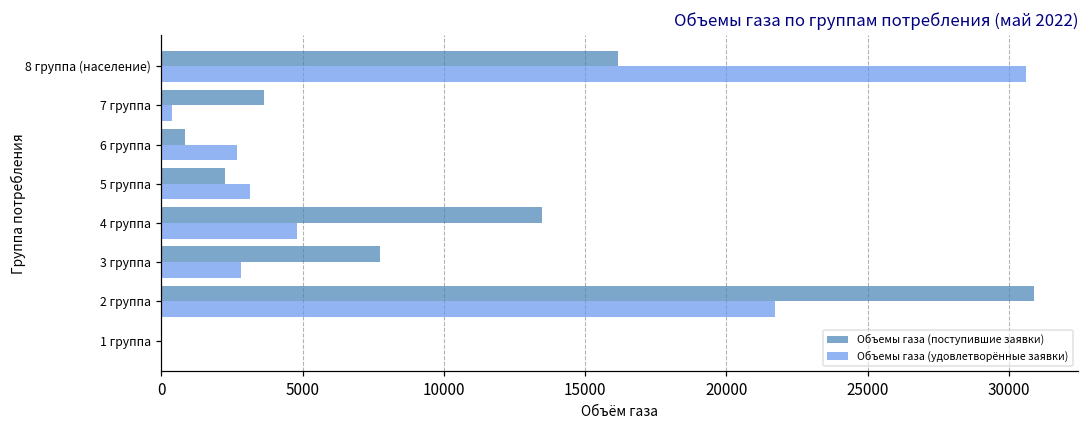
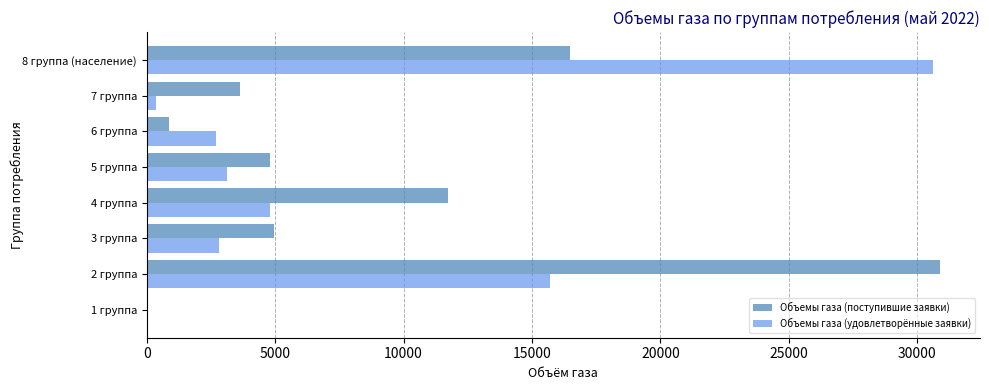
Объемы газа (поступившие заявки), 8 группа (население): 16200 -> 16500
Объемы газа (поступившие заявки), 5 группа: 2300 -> 4800
Объемы газа (поступившие заявки), 4 группа: 13500 -> 11700
Объемы газа (поступившие заявки), 3 группа: 7700 -> 5000
Объемы газа (удовлетворённые заявки), 2 группа: 21700 -> 15700
